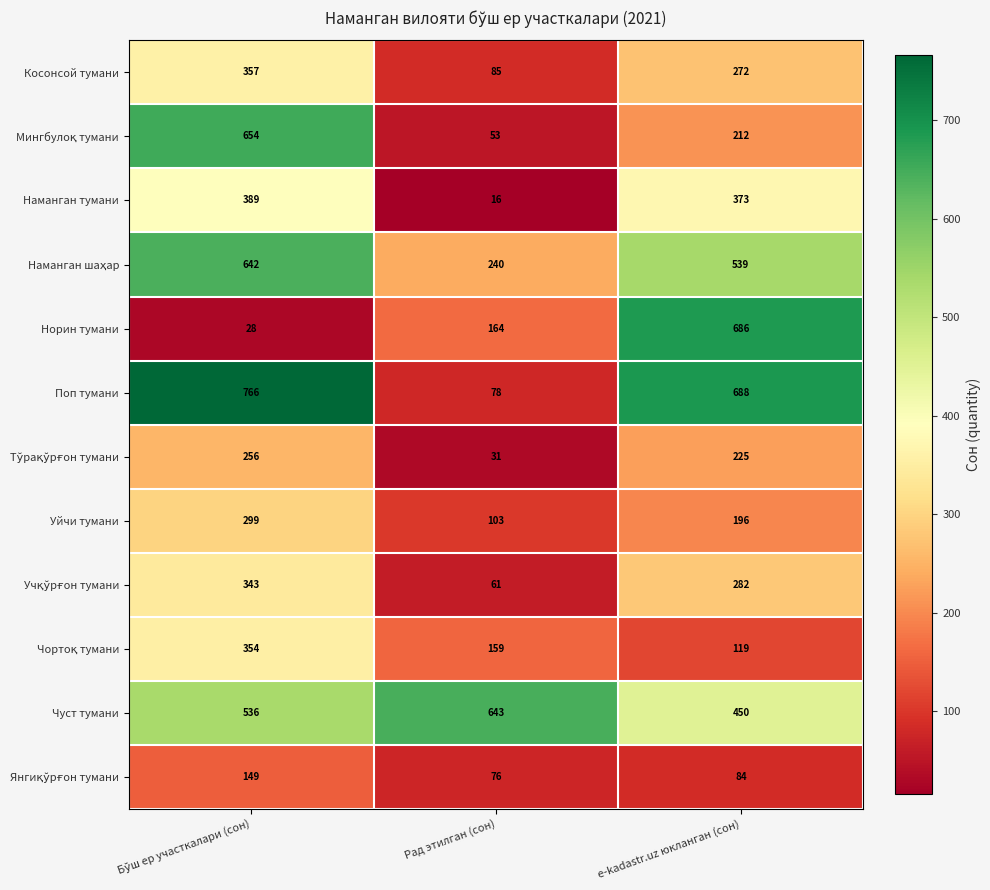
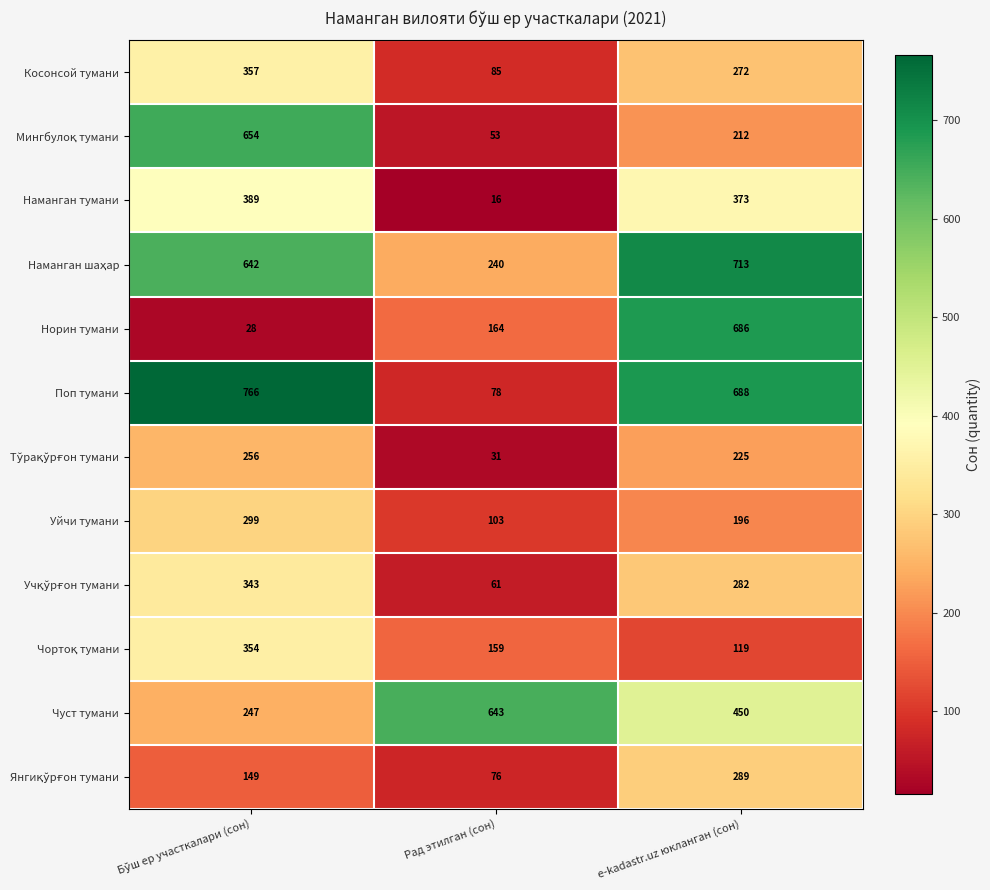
Наманган шаҳар, e-kadastr.uz юкланган (сон): 539 -> 713
Чуст тумани, Бўш ер участкалари (сон): 536 -> 247
Янгиқўрғон тумани, e-kadastr.uz юкланган (сон): 84 -> 289
